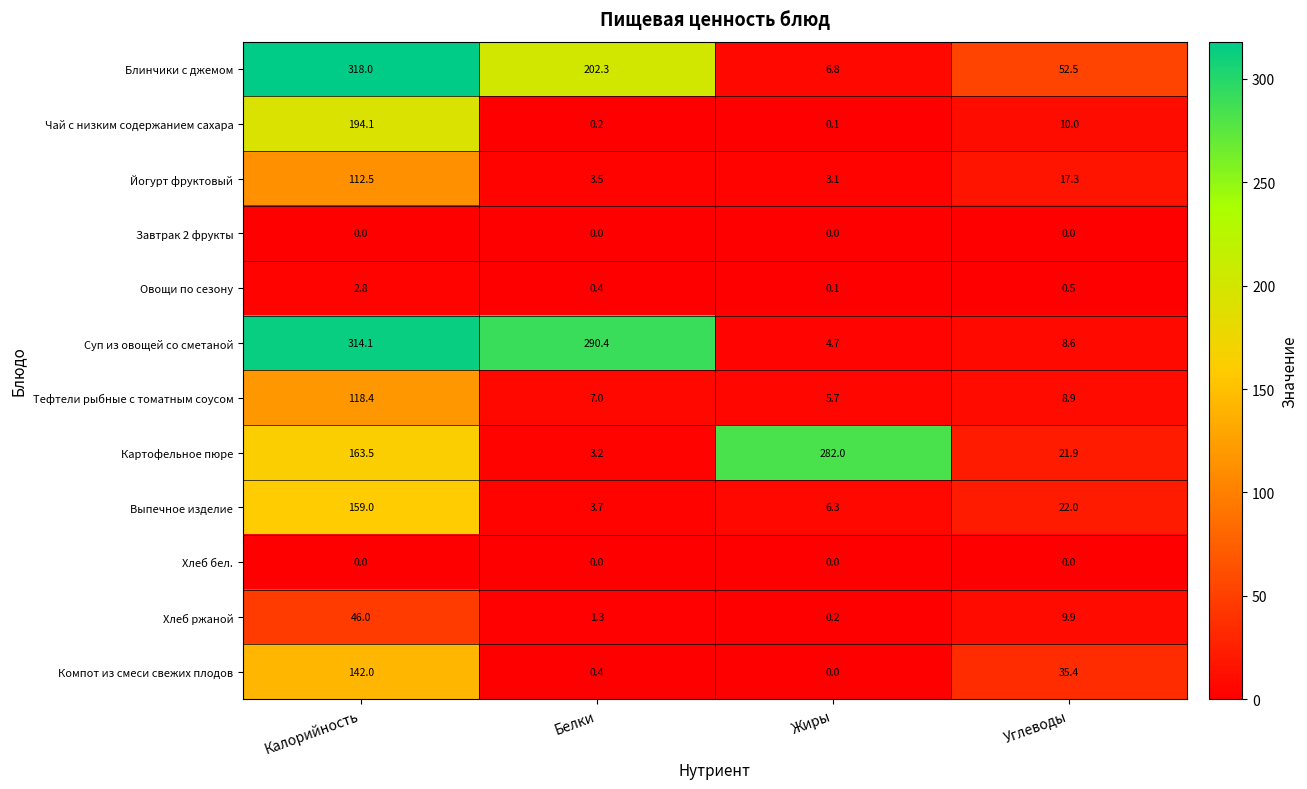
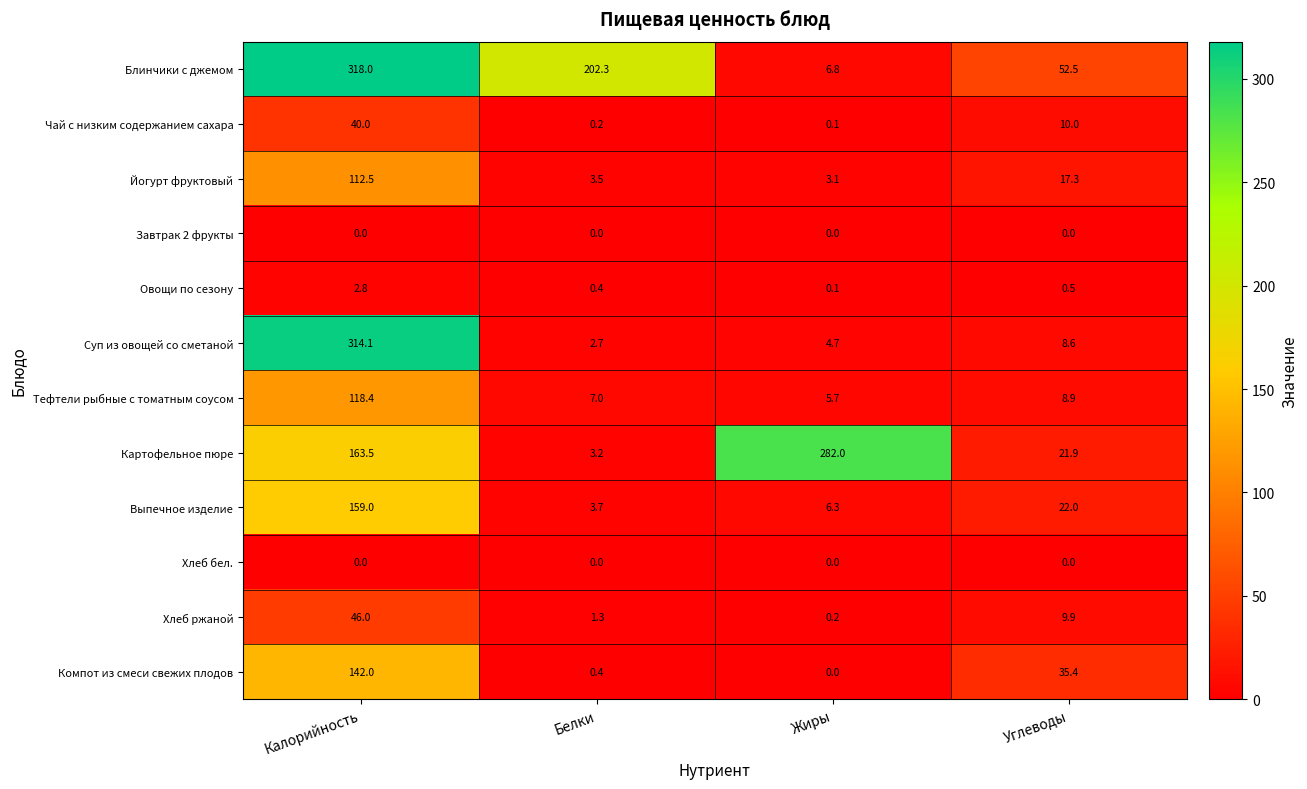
Чай с низким содержанием сахара, Калорийность: 194.1 -> 40.0
Суп из овощей со сметаной, Белки: 290.4 -> 2.7
